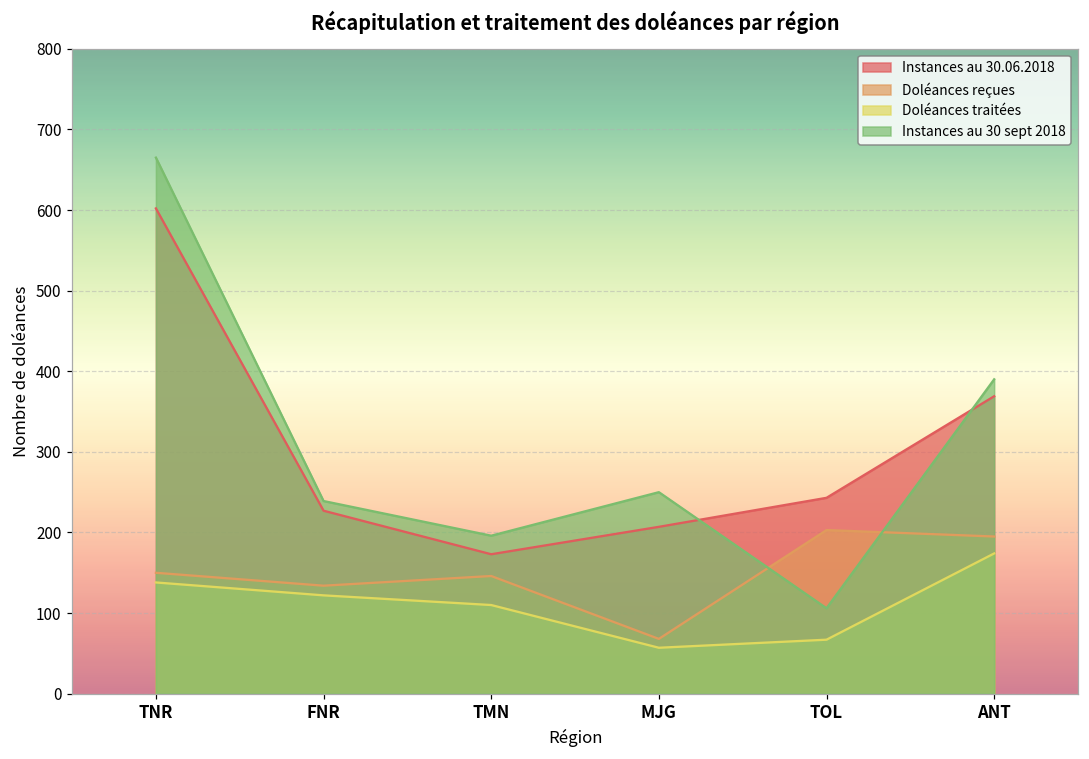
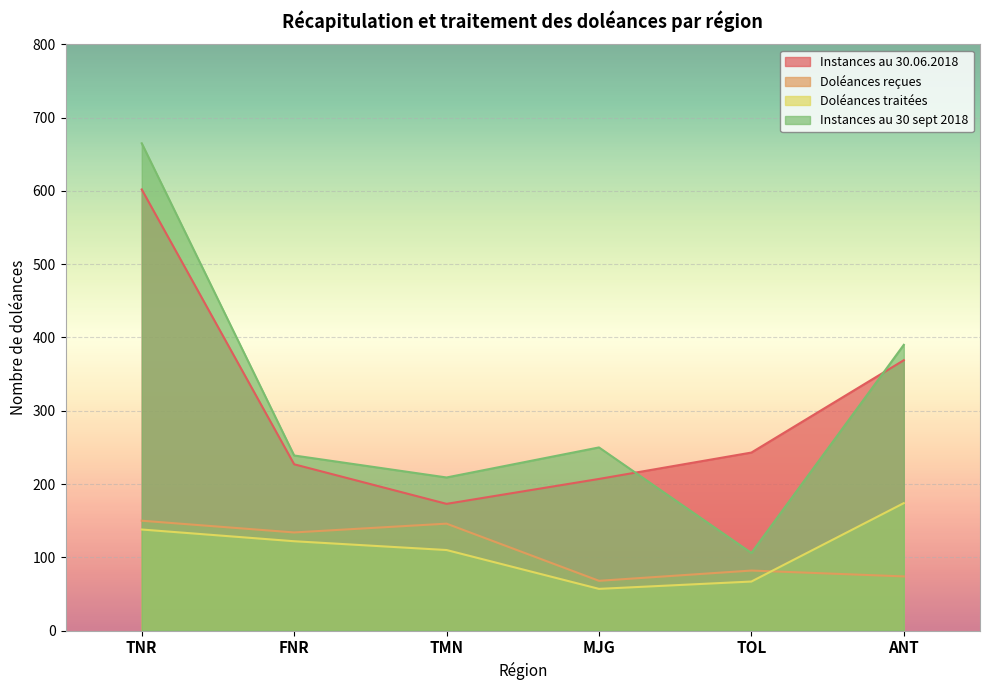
Instances au 30 sept 2018, TMN: 200 -> 210
Doléances reçues, TOL: 200 -> 80
Doléances reçues, ANT: 200 -> 70
